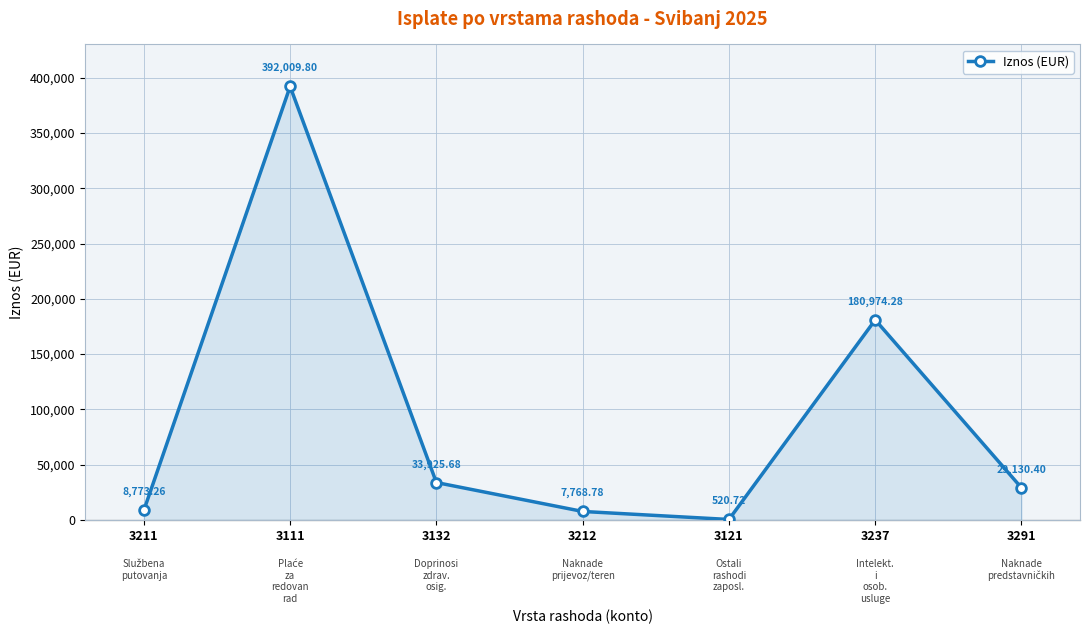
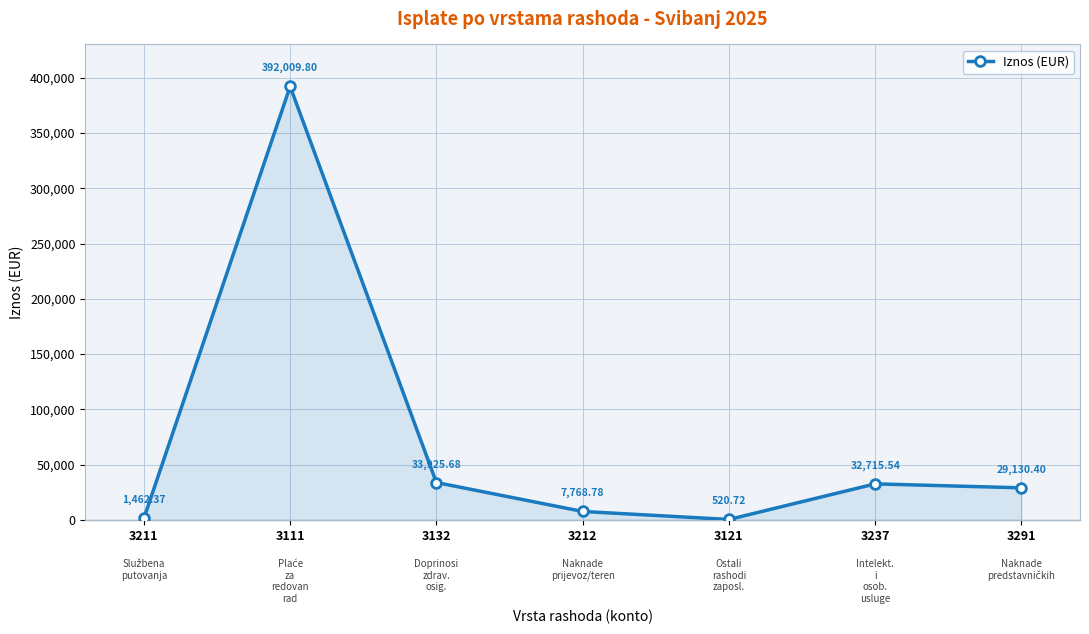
3211: 8,773.26 -> 1,462.37
3237: 180,974.28 -> 32,715.54
